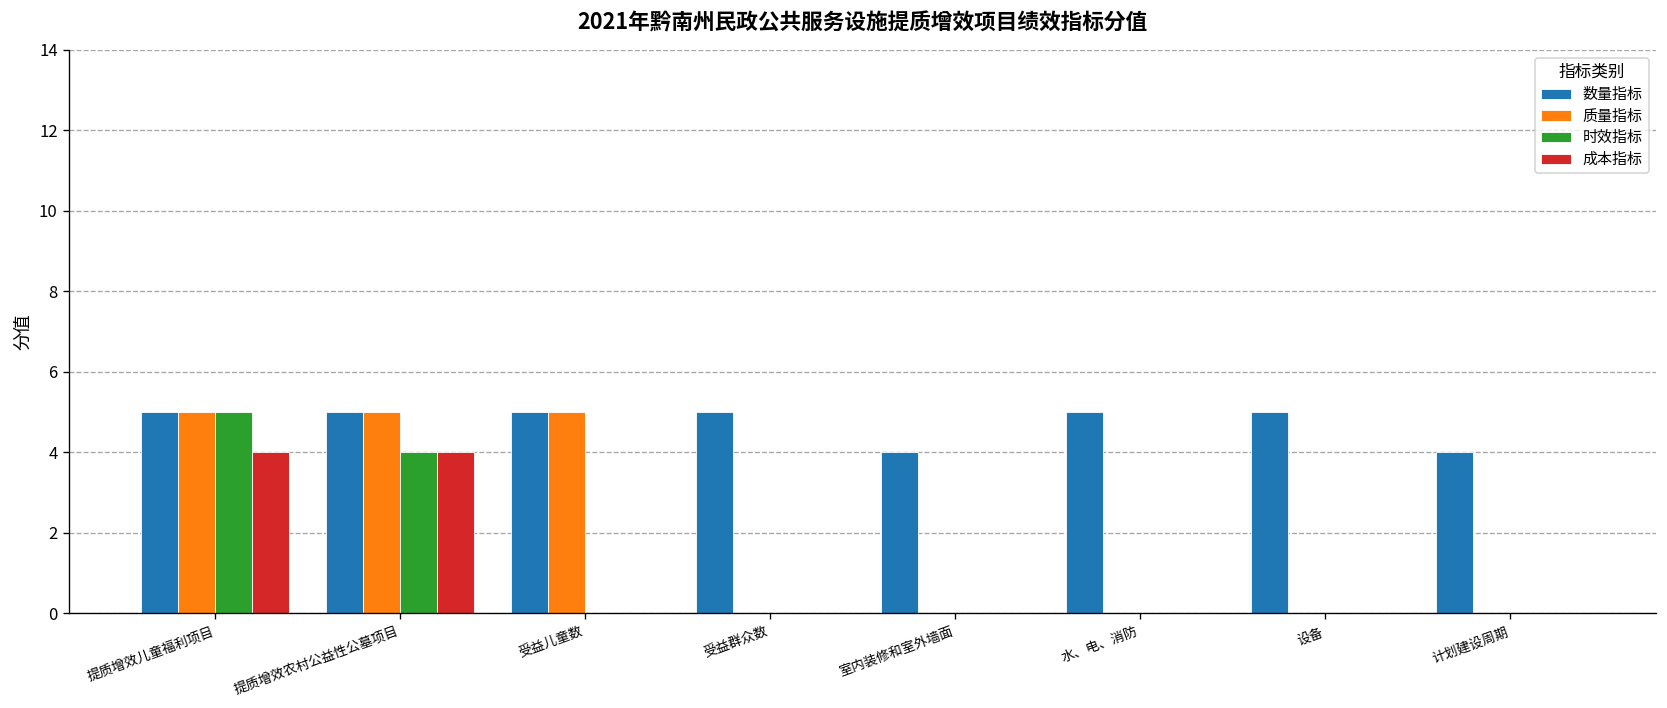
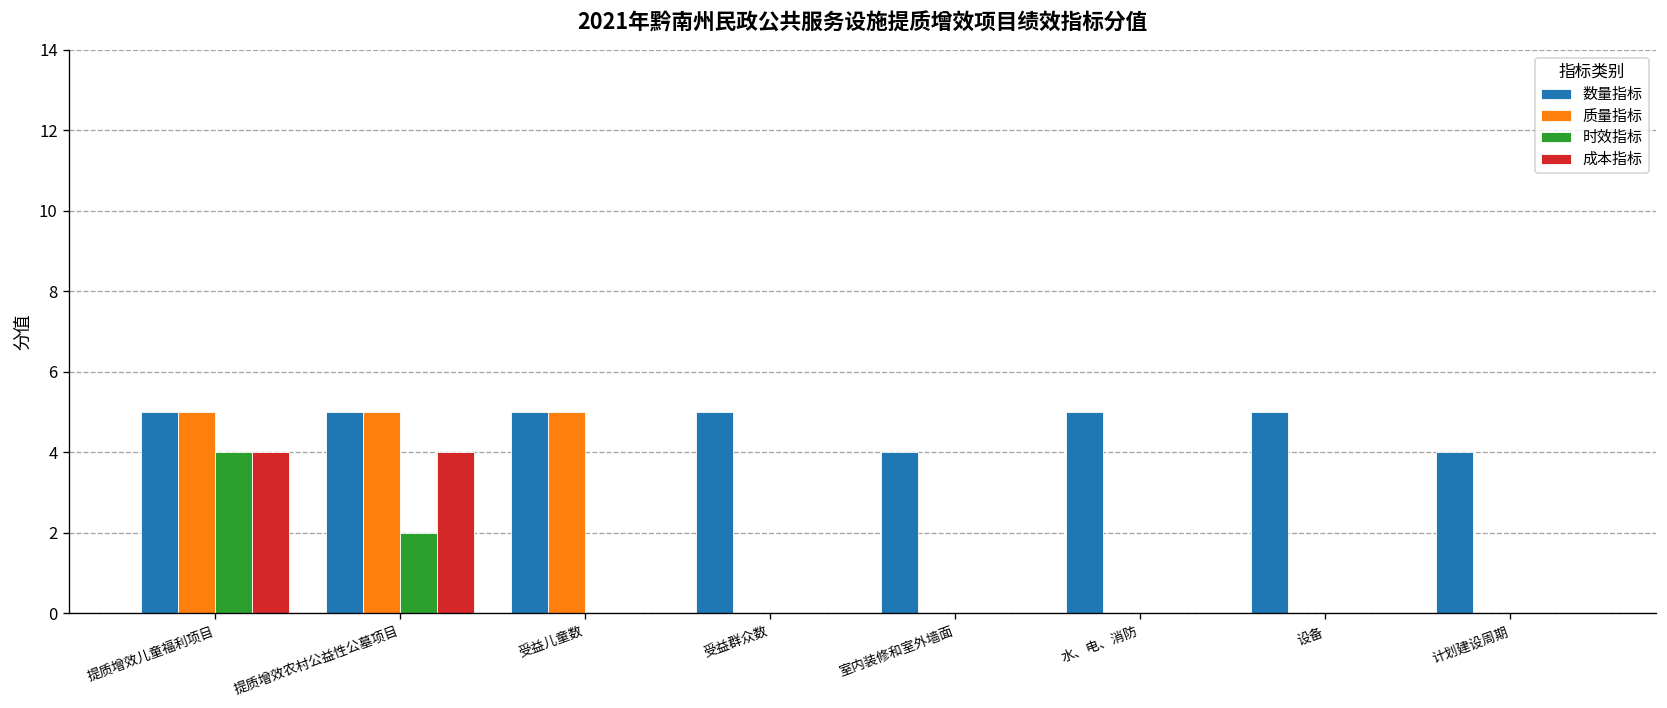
时效指标, 提质增效儿童福利项目: 5 -> 4
时效指标, 提质增效农村公益性公墓项目: 4 -> 2
